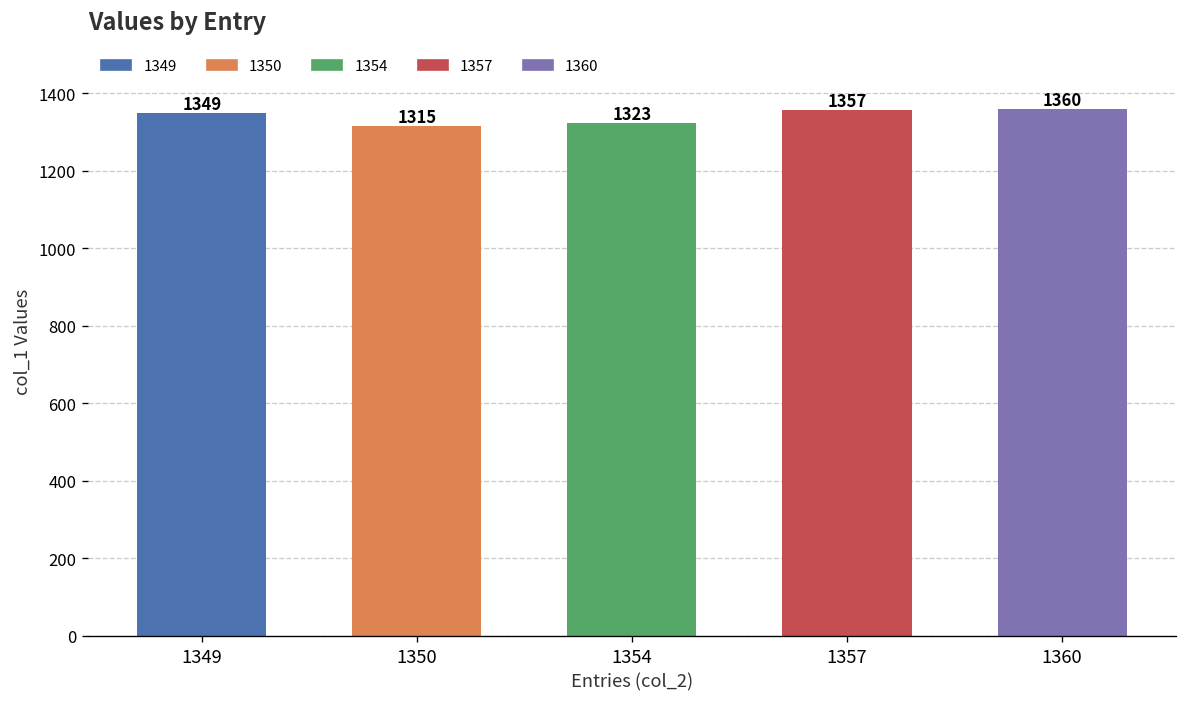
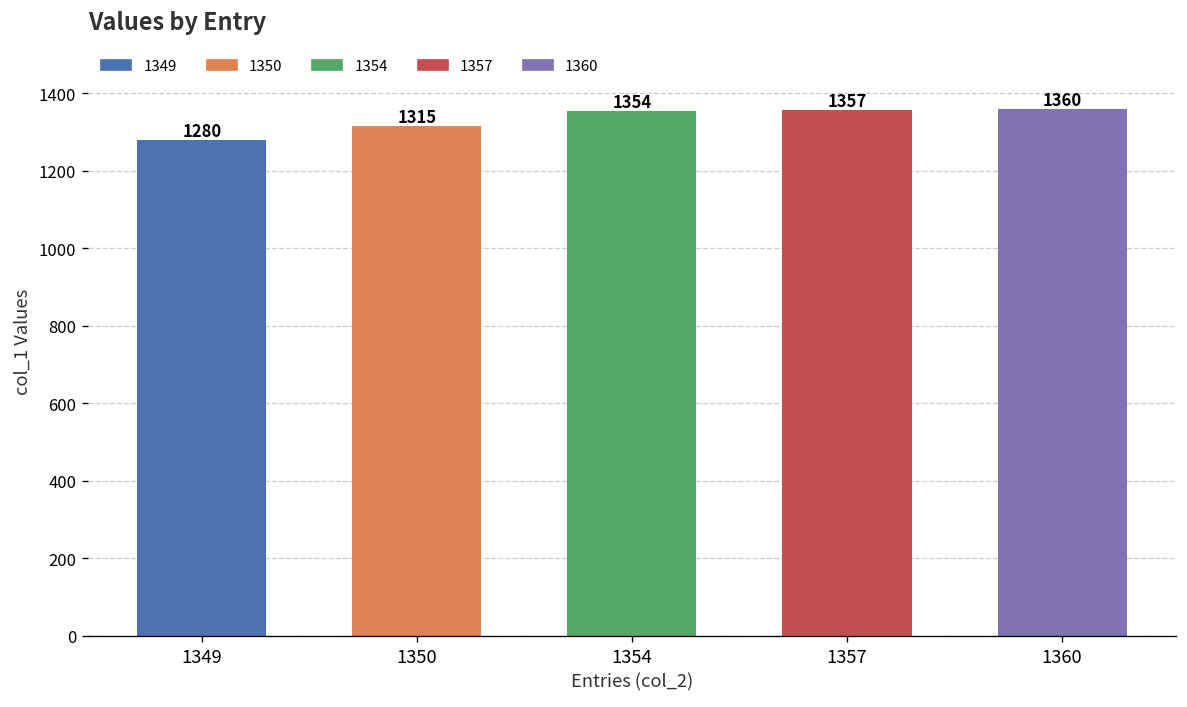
1349: 1349 -> 1280
1354: 1323 -> 1354
